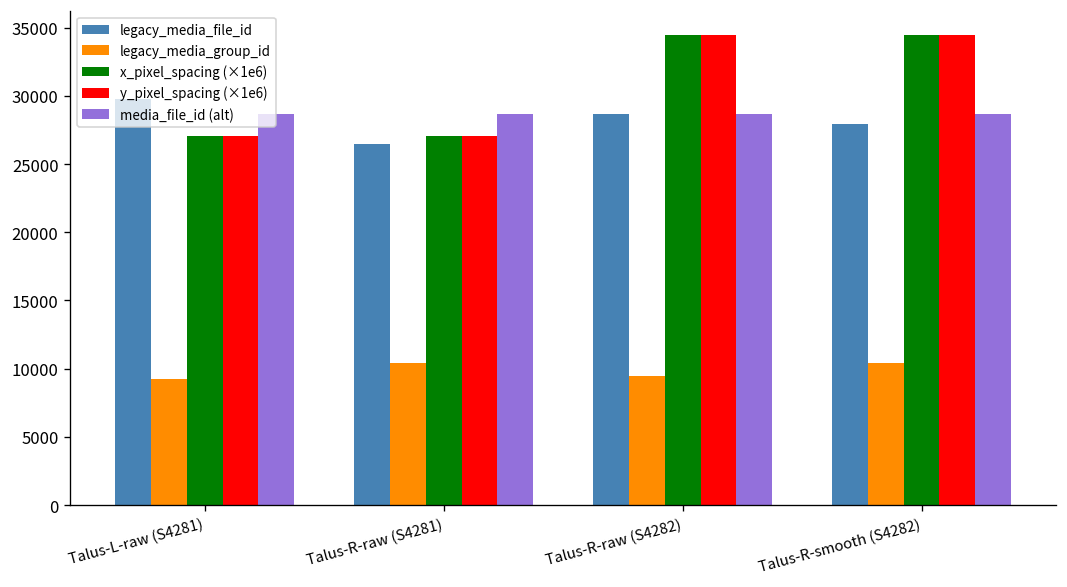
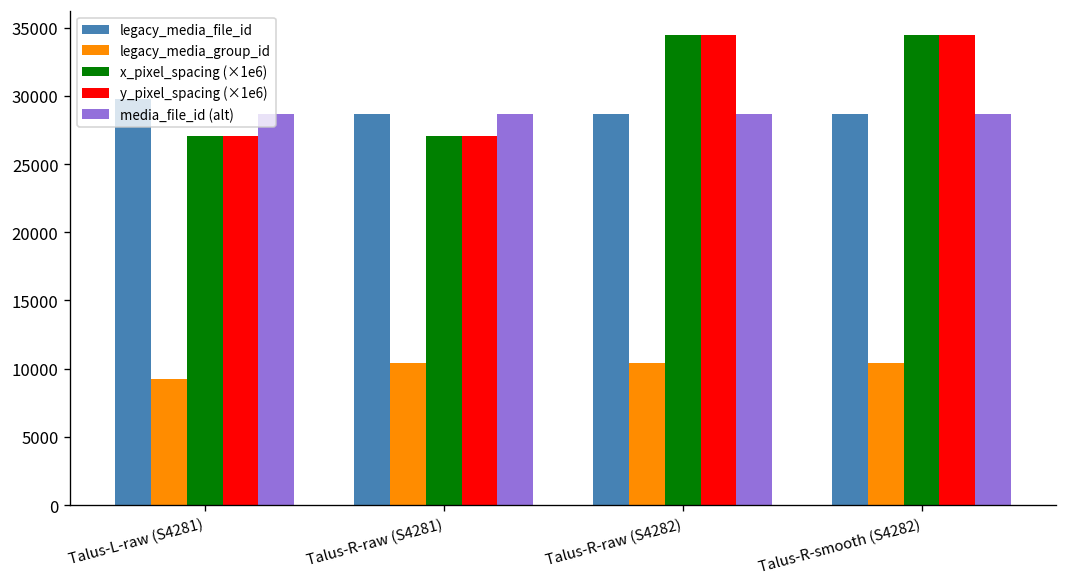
legacy_media_file_id, Talus-R-raw (S4281): 26500 -> 28700
legacy_media_group_id, Talus-R-raw (S4282): 9500 -> 10400
legacy_media_file_id, Talus-R-smooth (S4282): 28000 -> 28700
